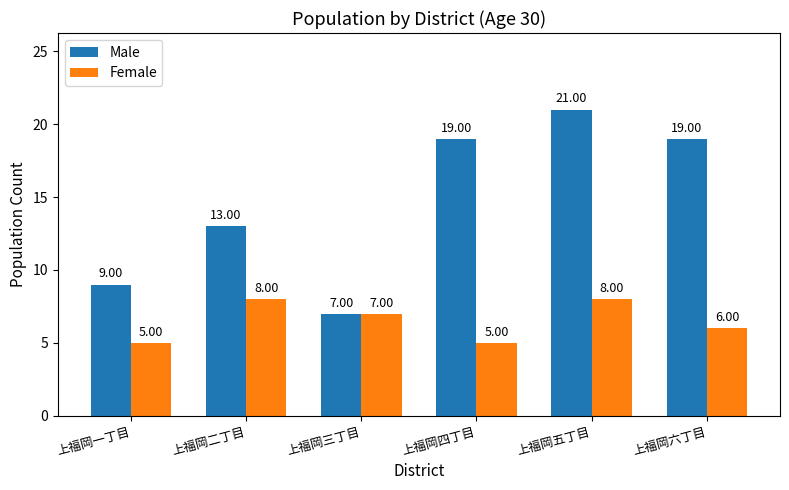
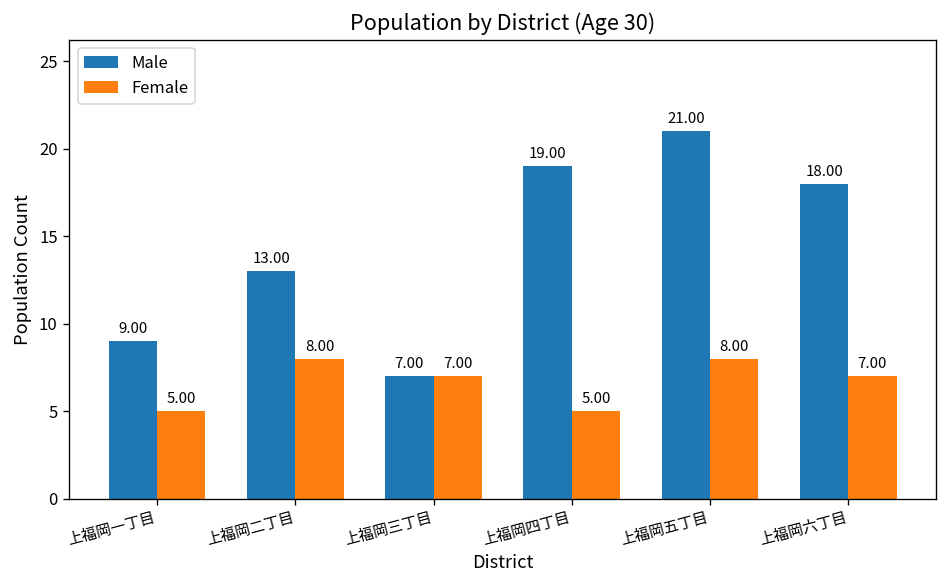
Male, 上福岡六丁目: 19.00 -> 18.00
Female, 上福岡六丁目: 6.00 -> 7.00
